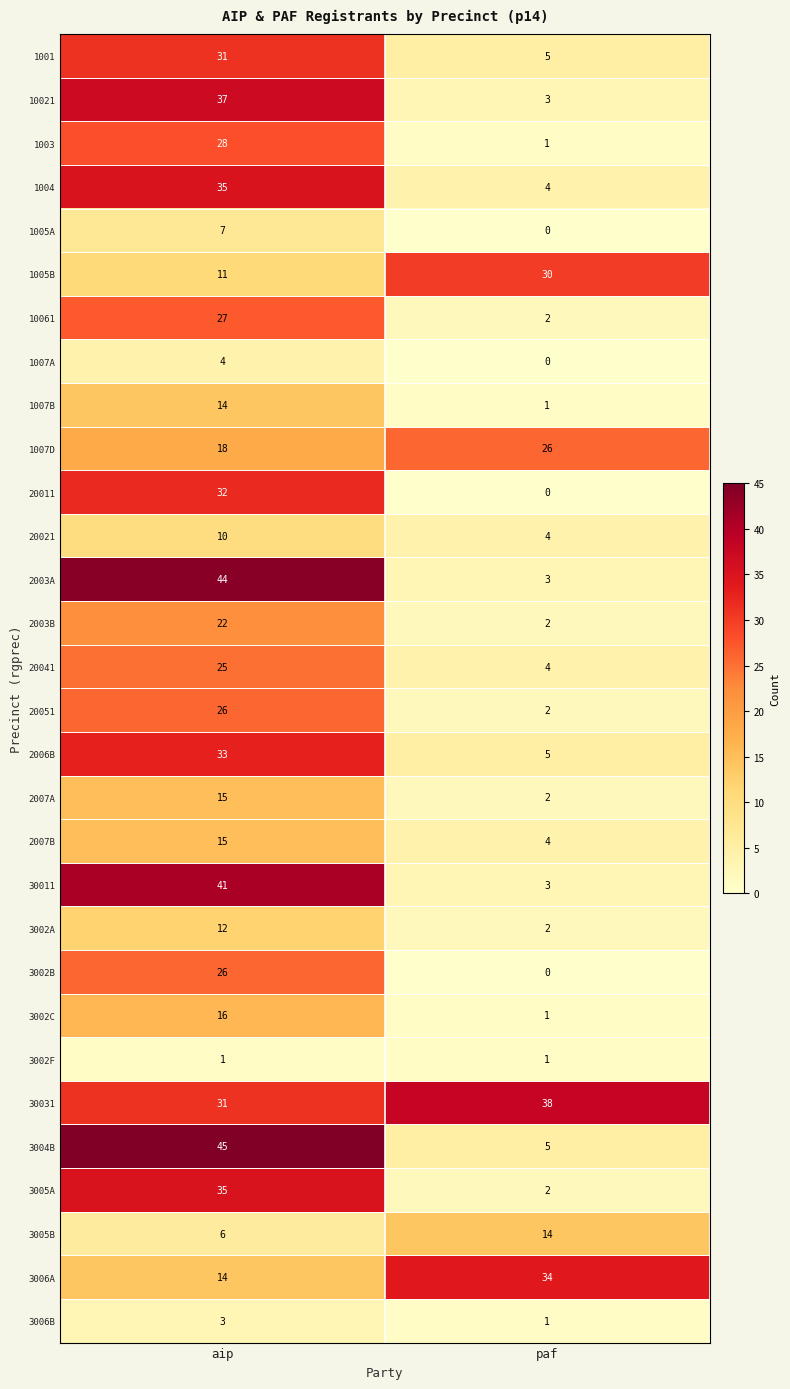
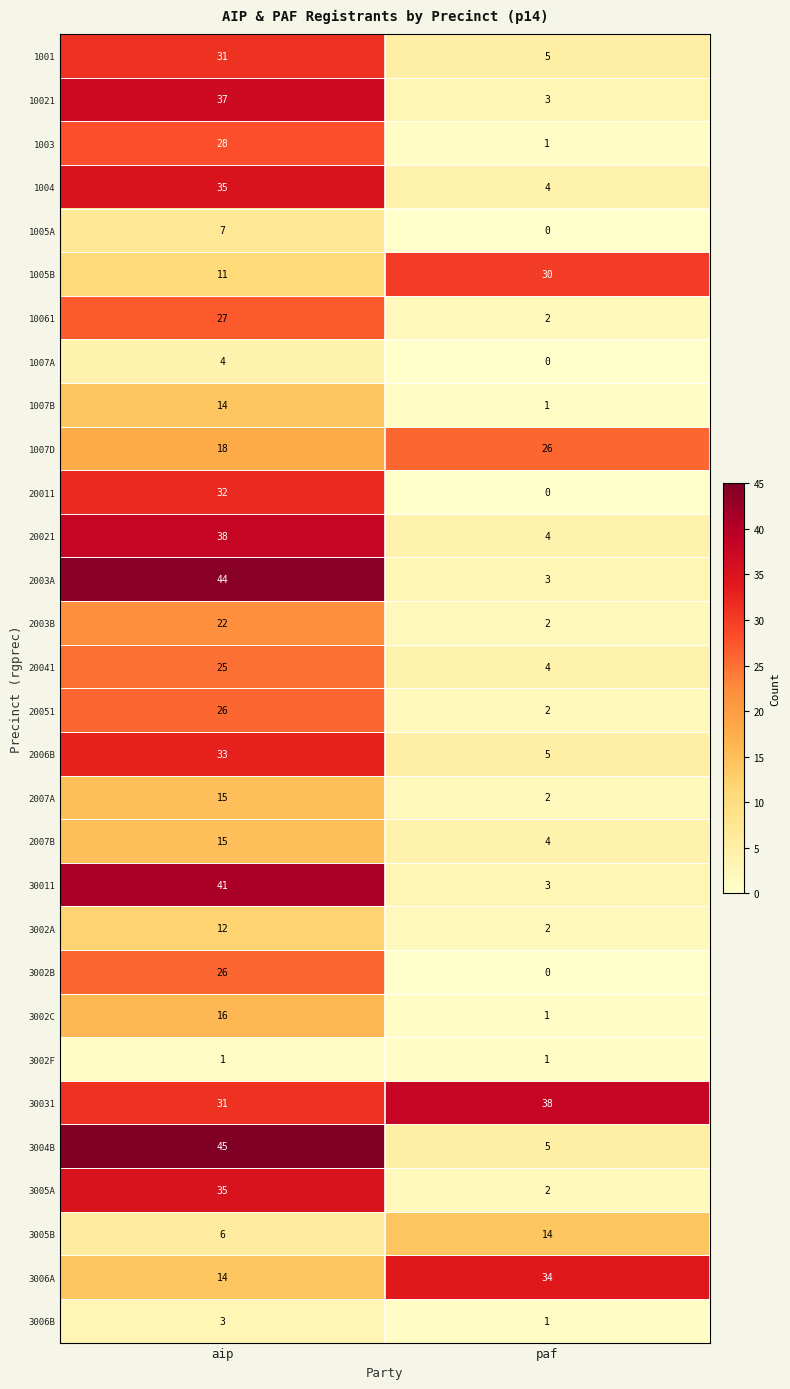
20021, aip: 10 -> 38
